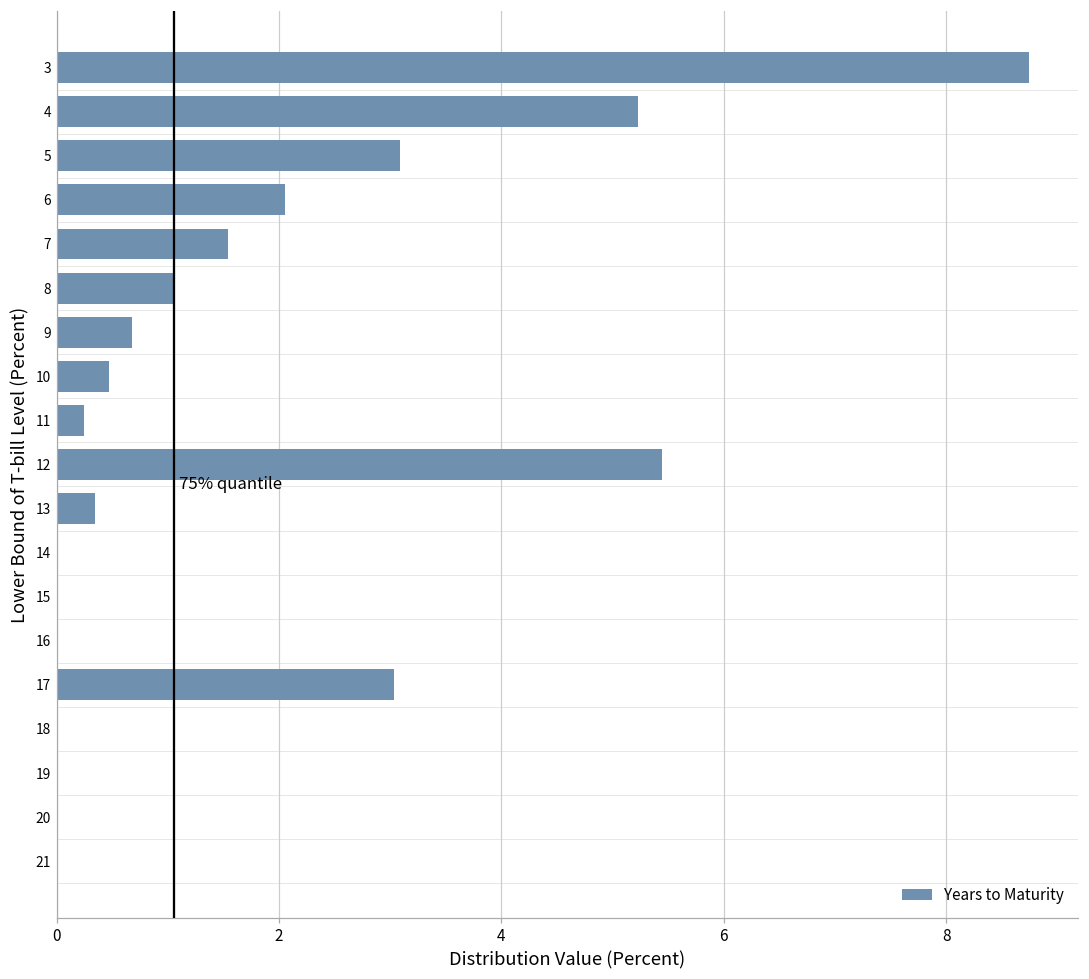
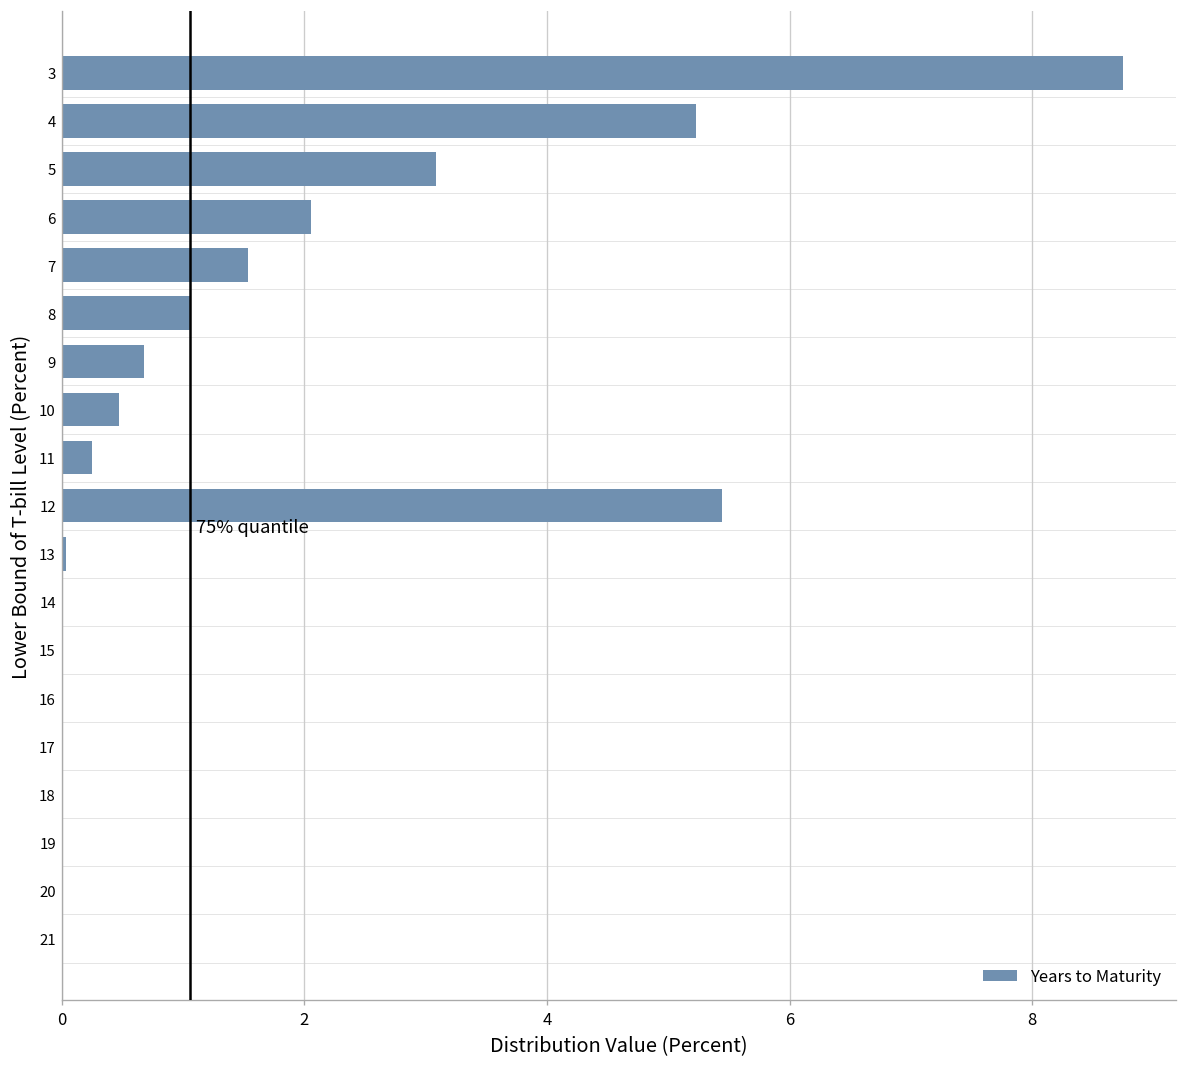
13: 0.34 -> 0.04
17: 3.04 -> 0.00
